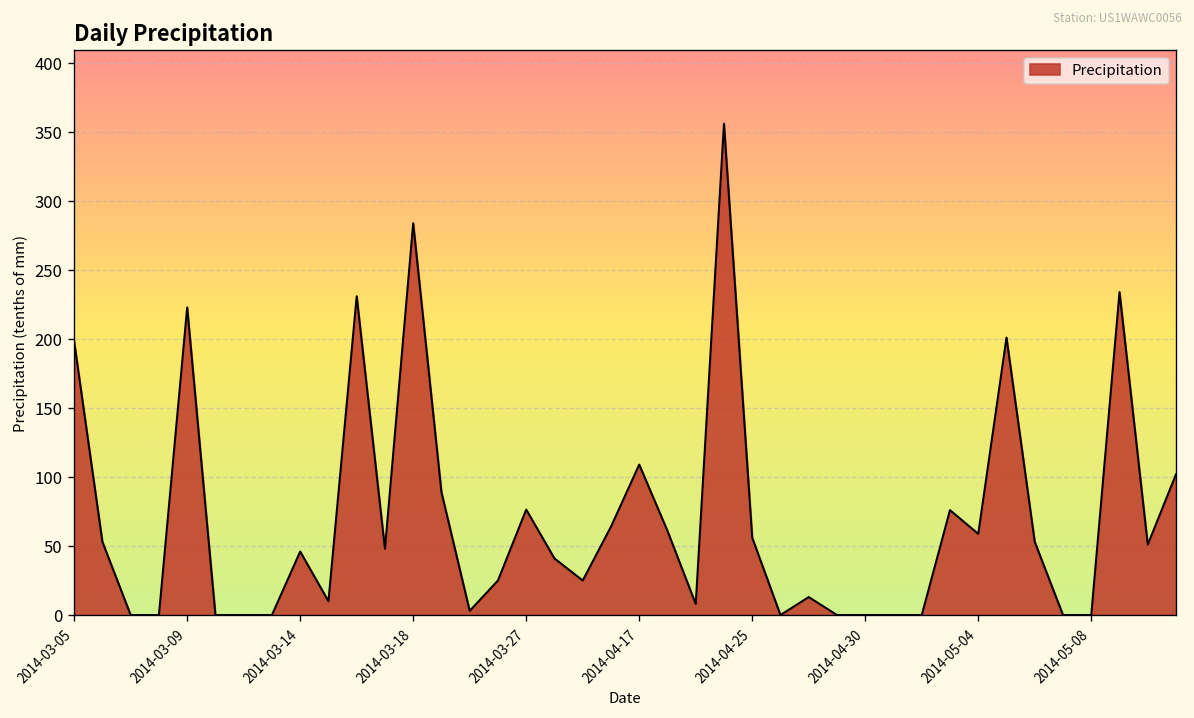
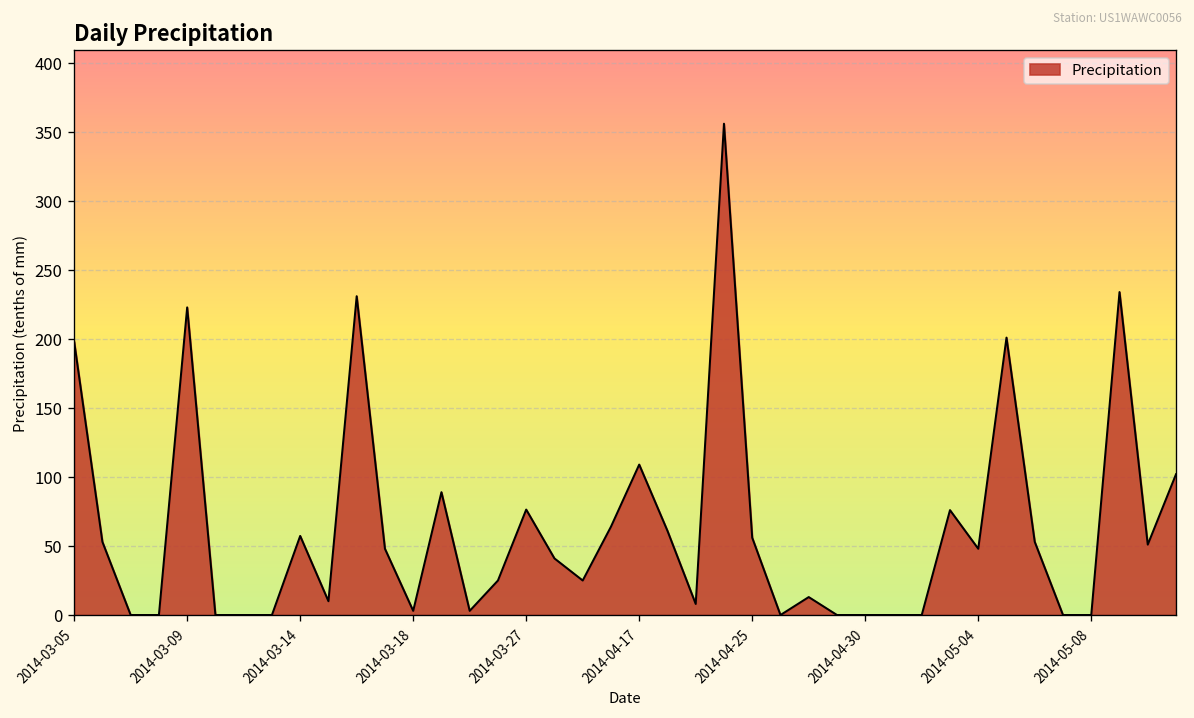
2014-03-14: 46 -> 57
2014-03-18: 284 -> 3
2014-05-04: 59 -> 48
